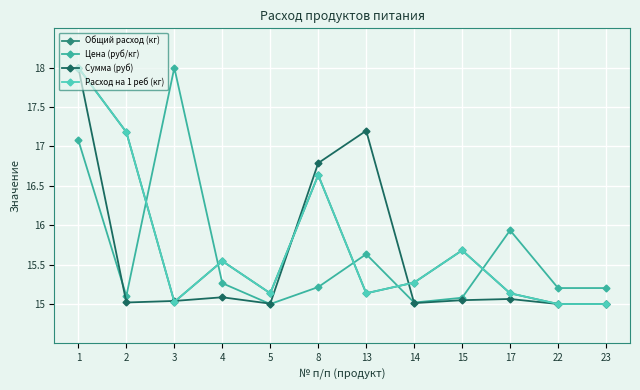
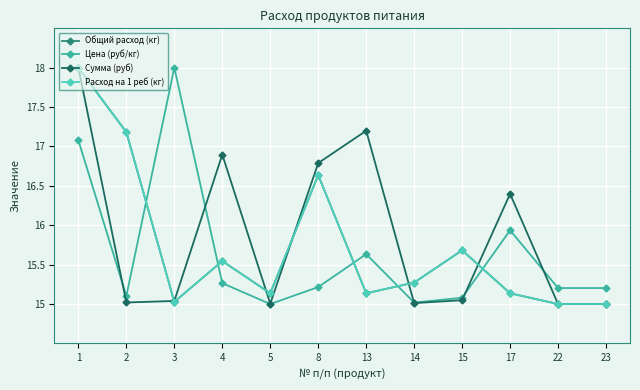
Сумма (руб), 4: 15.1 -> 16.9
Сумма (руб), 17: 15.1 -> 16.4
